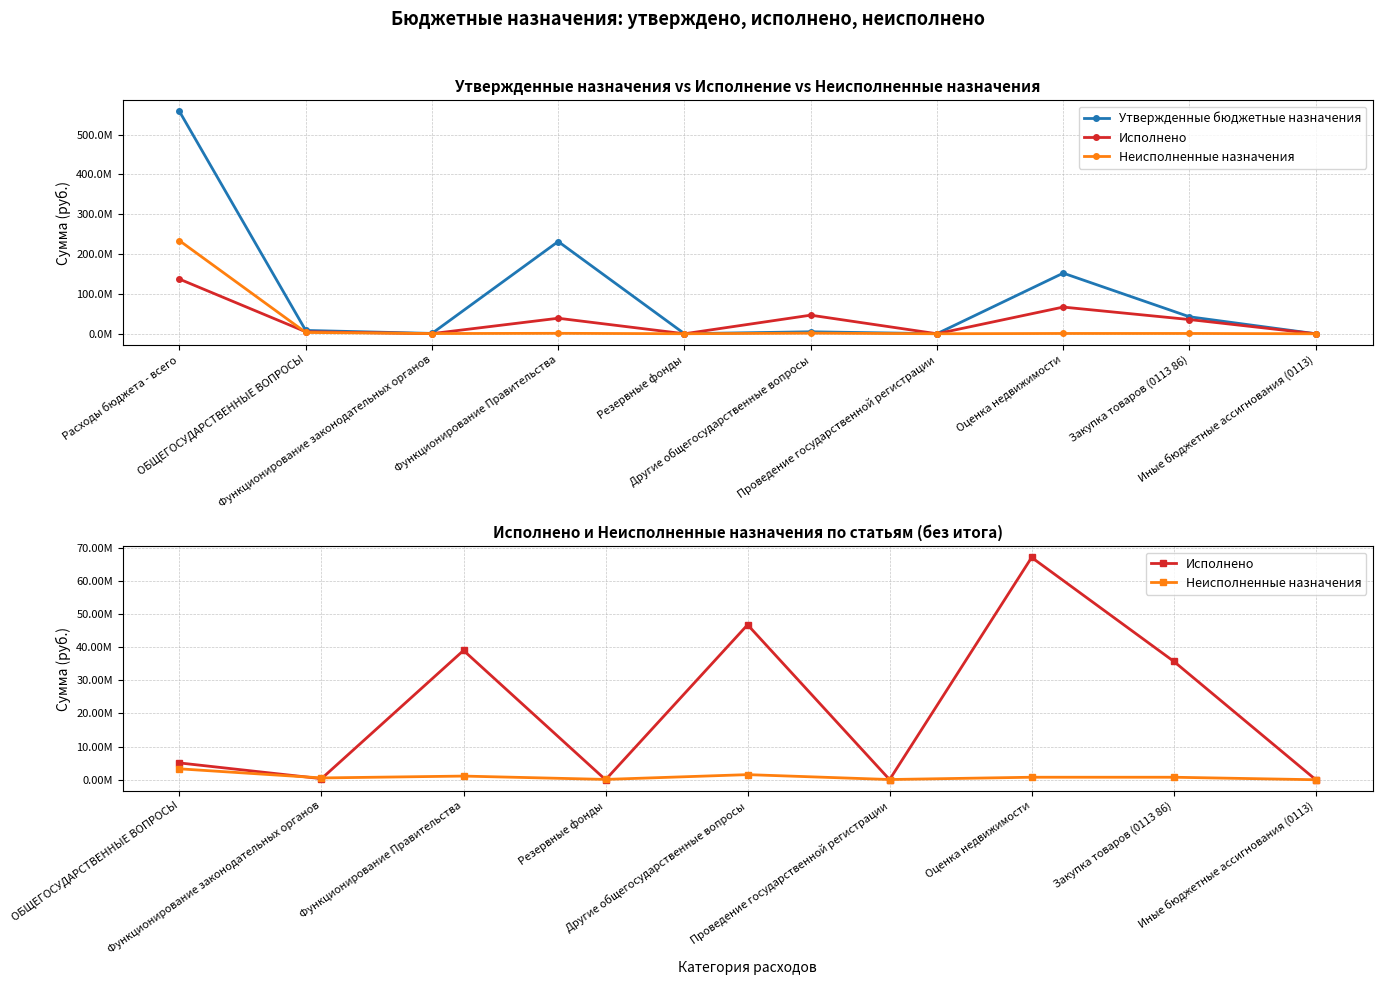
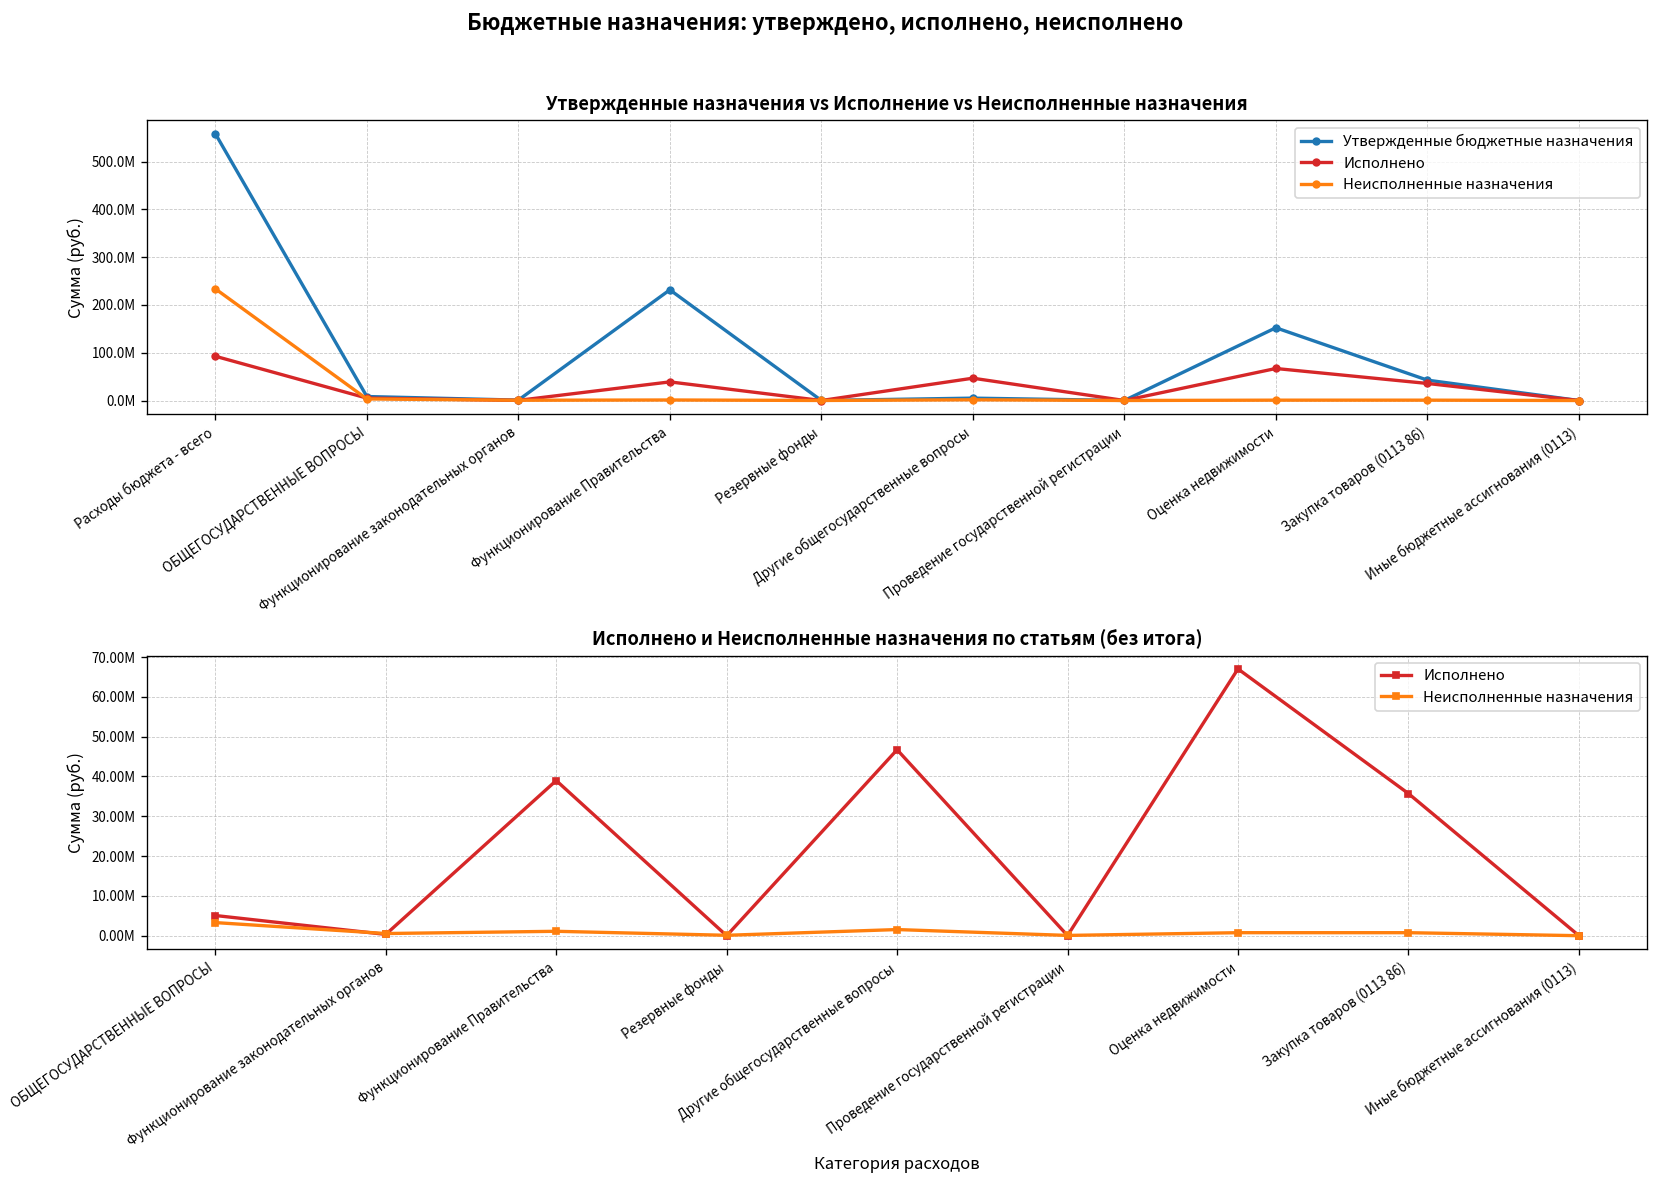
Утвержденные назначения vs Исполнение vs Неисполненные назначения, Исполнено, Расходы бюджета - всего: 140000000 -> 90000000
